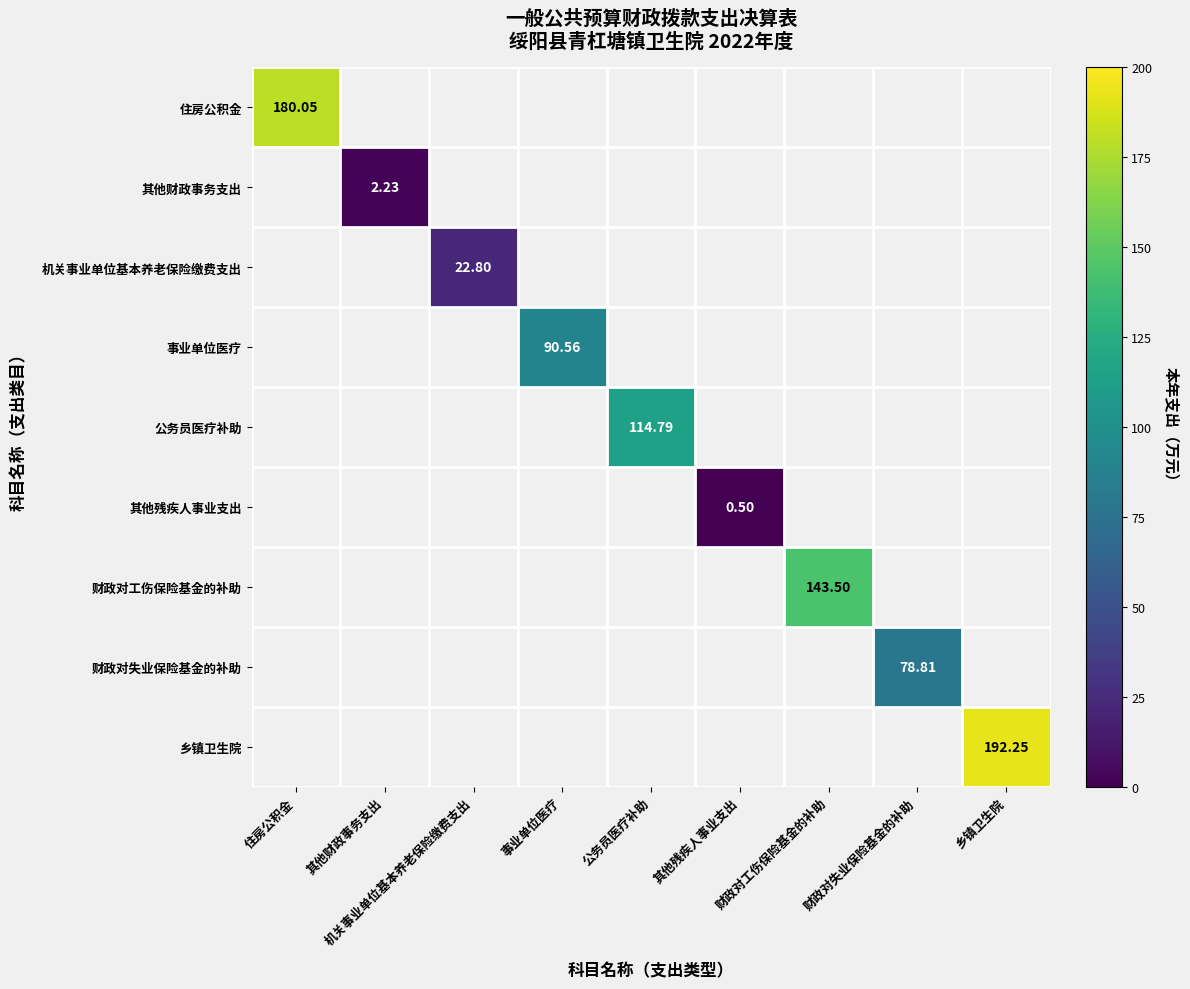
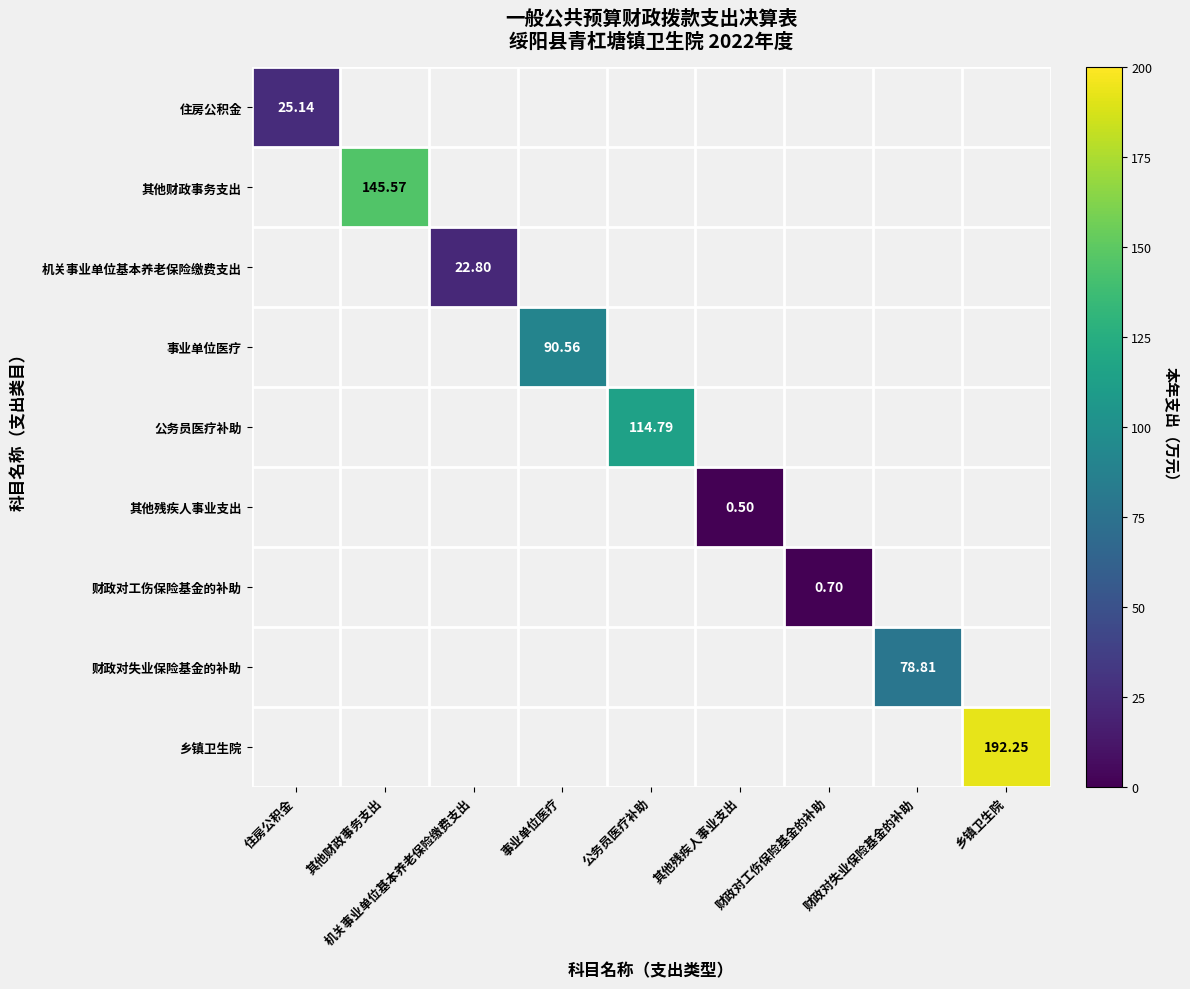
住房公积金, 住房公积金: 180.05 -> 25.14
其他财政事务支出, 其他财政事务支出: 2.23 -> 145.57
财政对工伤保险基金的补助, 财政对工伤保险基金的补助: 143.50 -> 0.70
